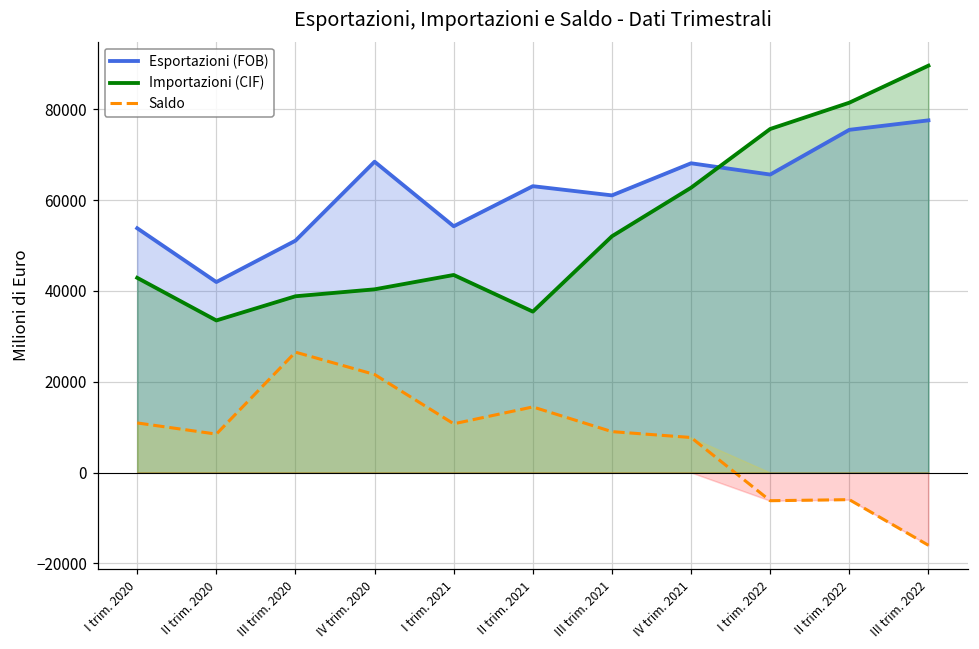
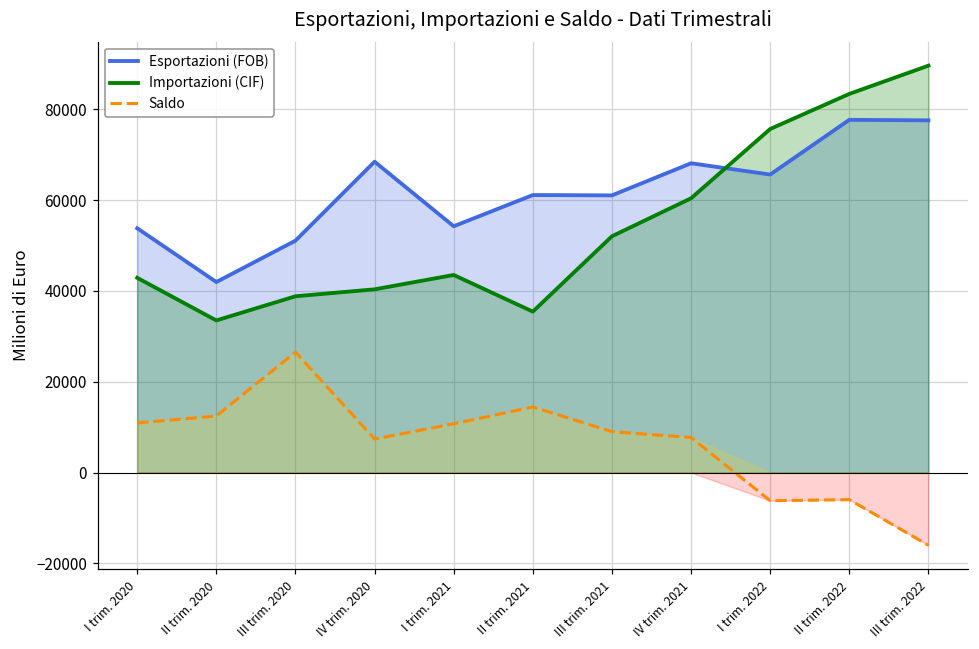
Saldo, II trim. 2020: 8000 -> 12000
Saldo, IV trim. 2020: 22000 -> 7000
Esportazioni (FOB), II trim. 2021: 63000 -> 61000
Importazioni (CIF), IV trim. 2021: 63000 -> 60000
Esportazioni (FOB), II trim. 2022: 75000 -> 78000
Importazioni (CIF), II trim. 2022: 81000 -> 83000
